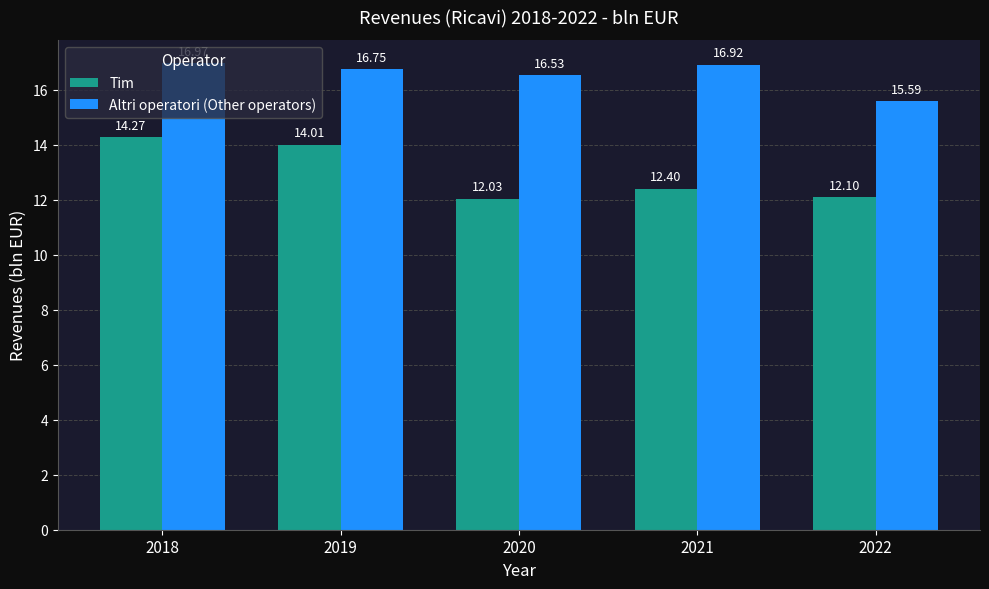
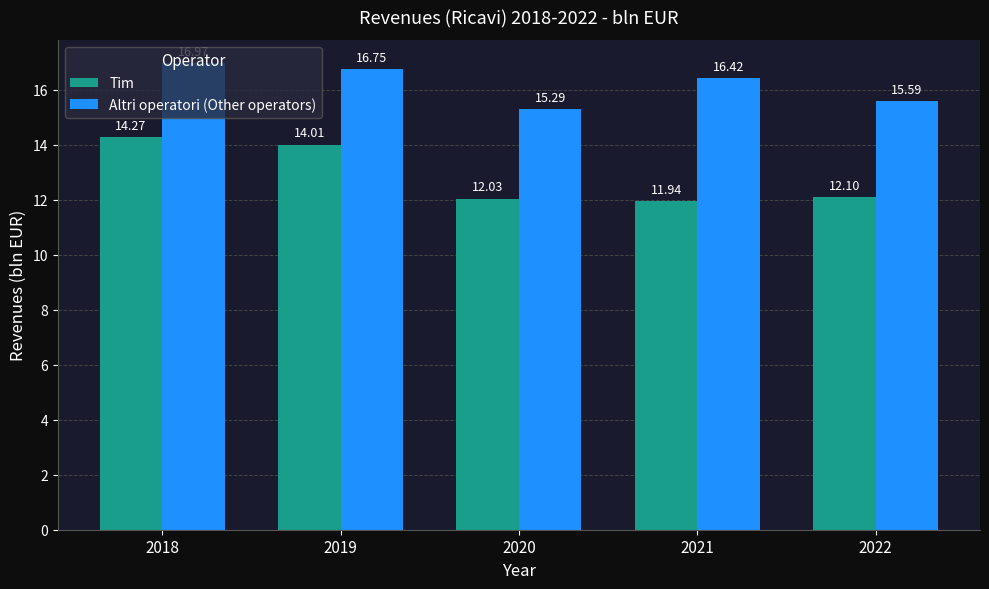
Altri operatori (Other operators), 2020: 16.53 -> 15.29
Tim, 2021: 12.40 -> 11.94
Altri operatori (Other operators), 2021: 16.92 -> 16.42
